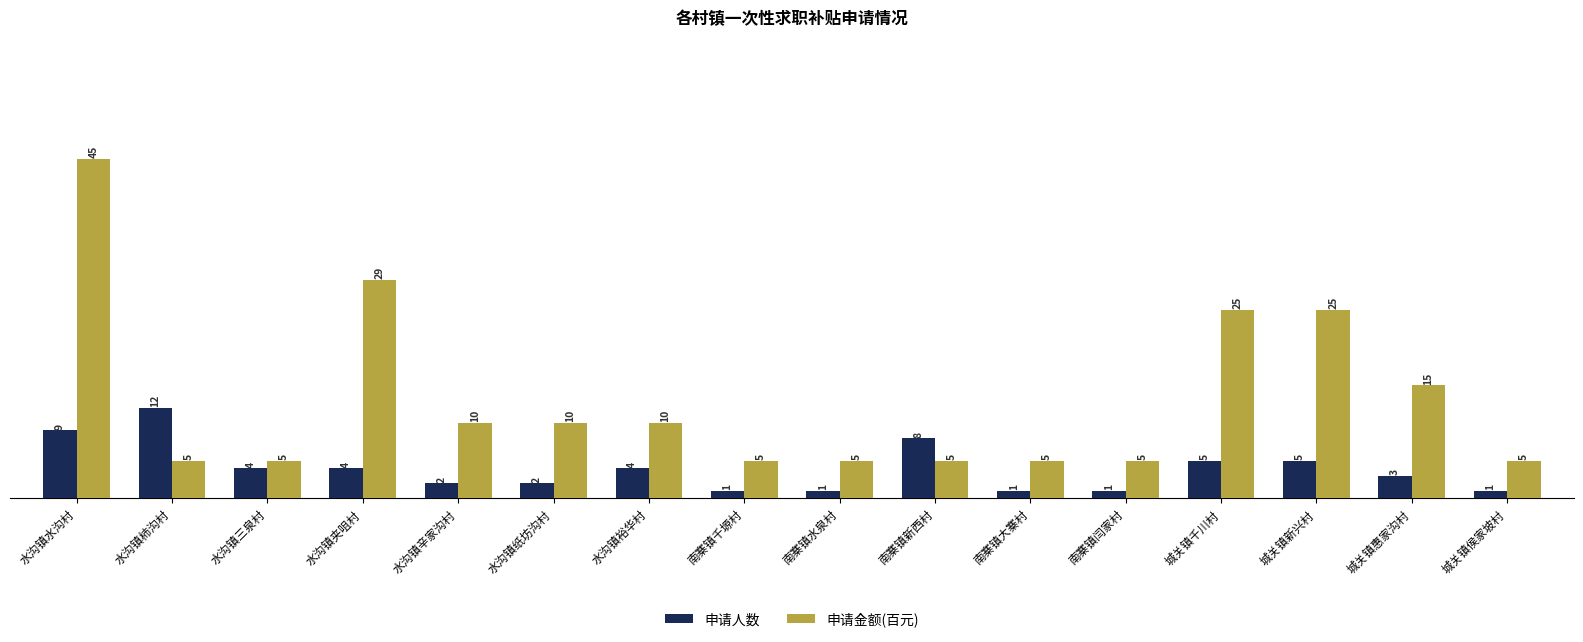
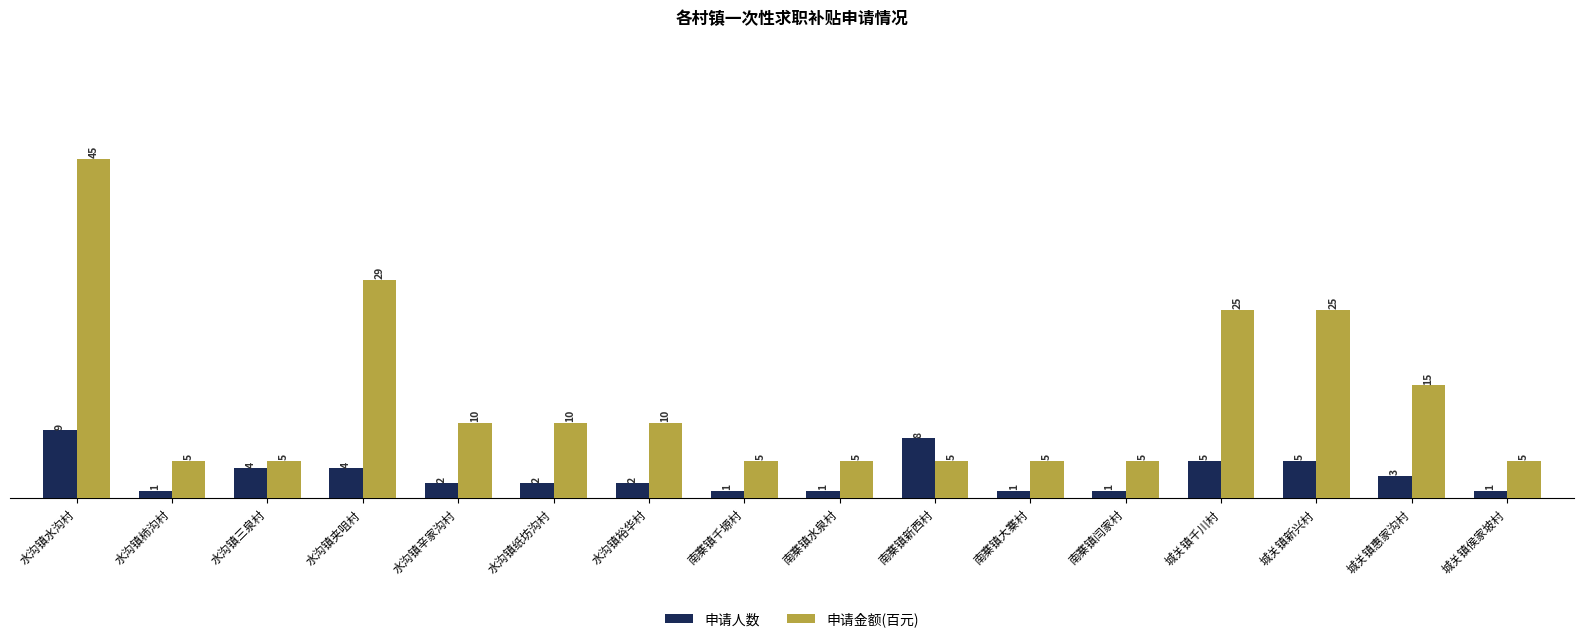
申请人数, 水沟镇柿沟村: 12 -> 1
申请人数, 水沟镇裕华村: 4 -> 2
